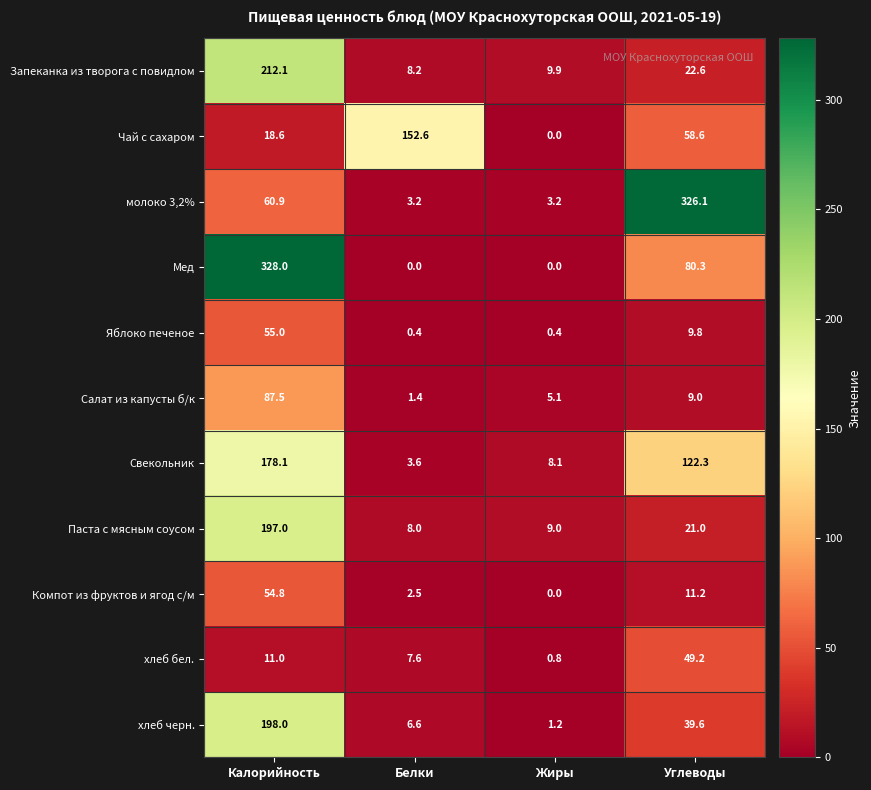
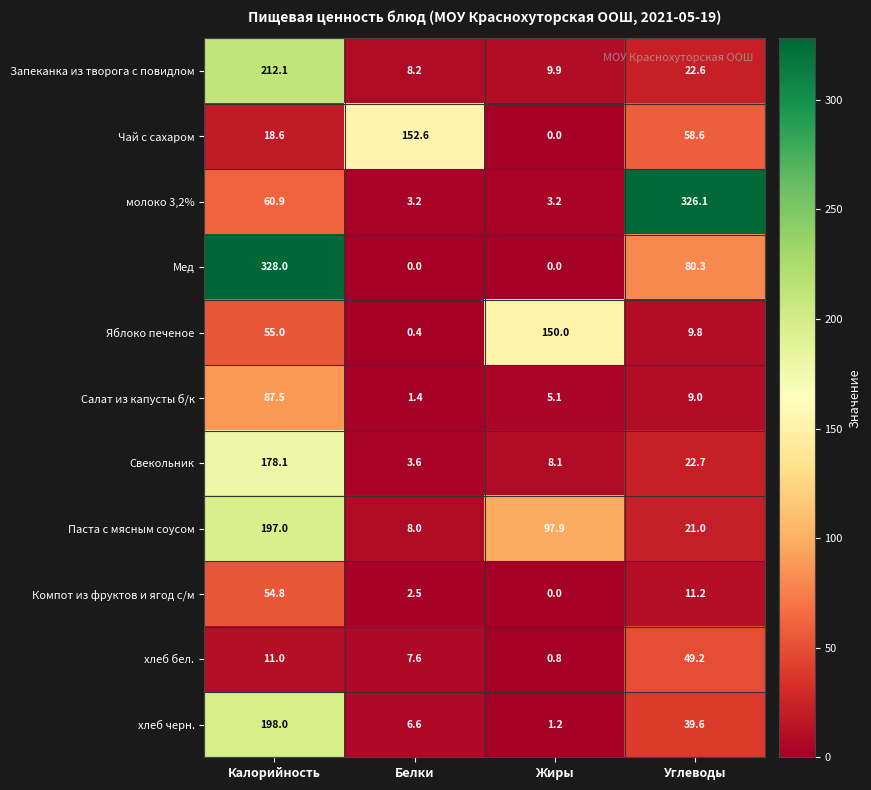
Яблоко печеное, Жиры: 0.4 -> 150.0
Свекольник, Углеводы: 122.3 -> 22.7
Паста с мясным соусом, Жиры: 9.0 -> 97.9
